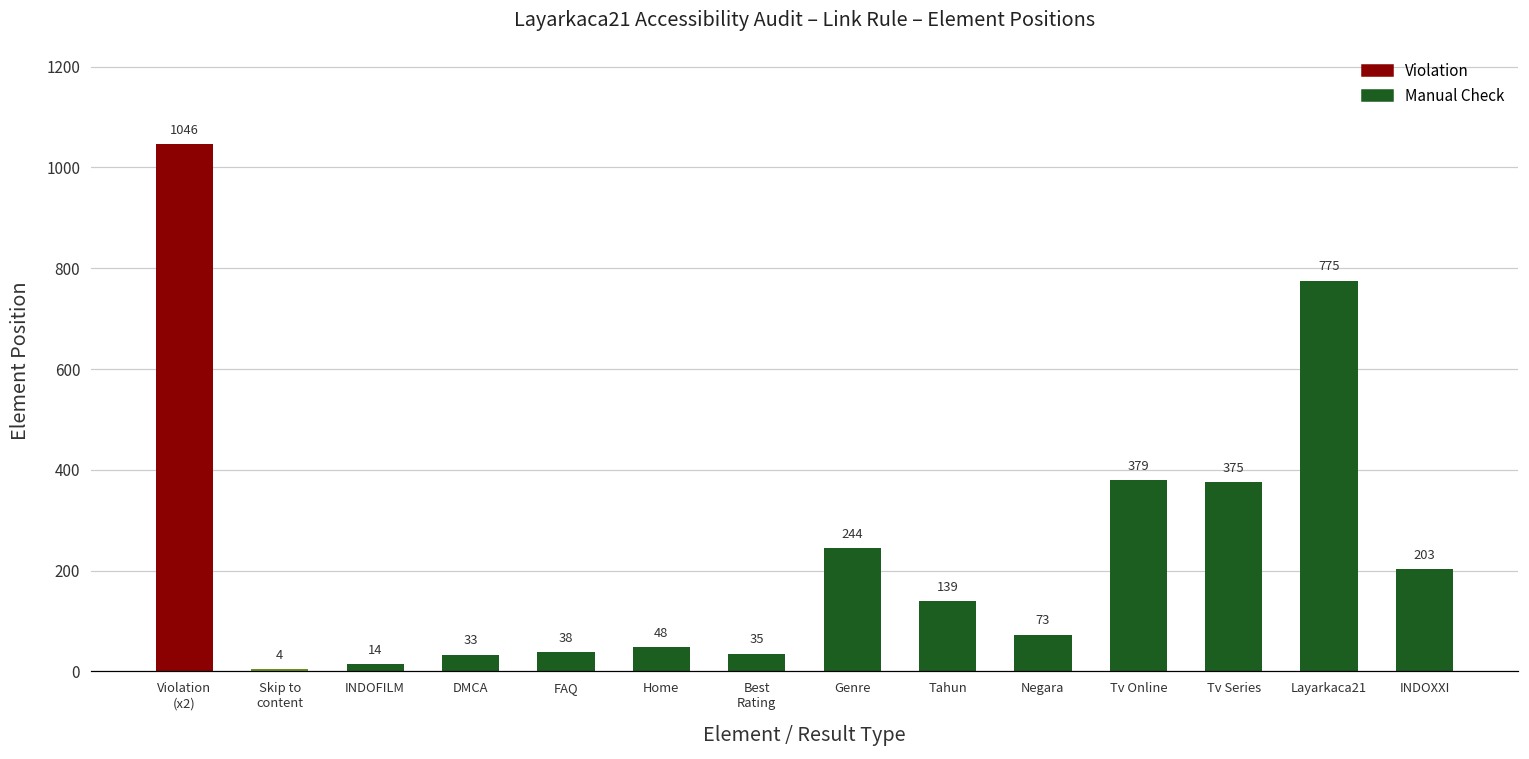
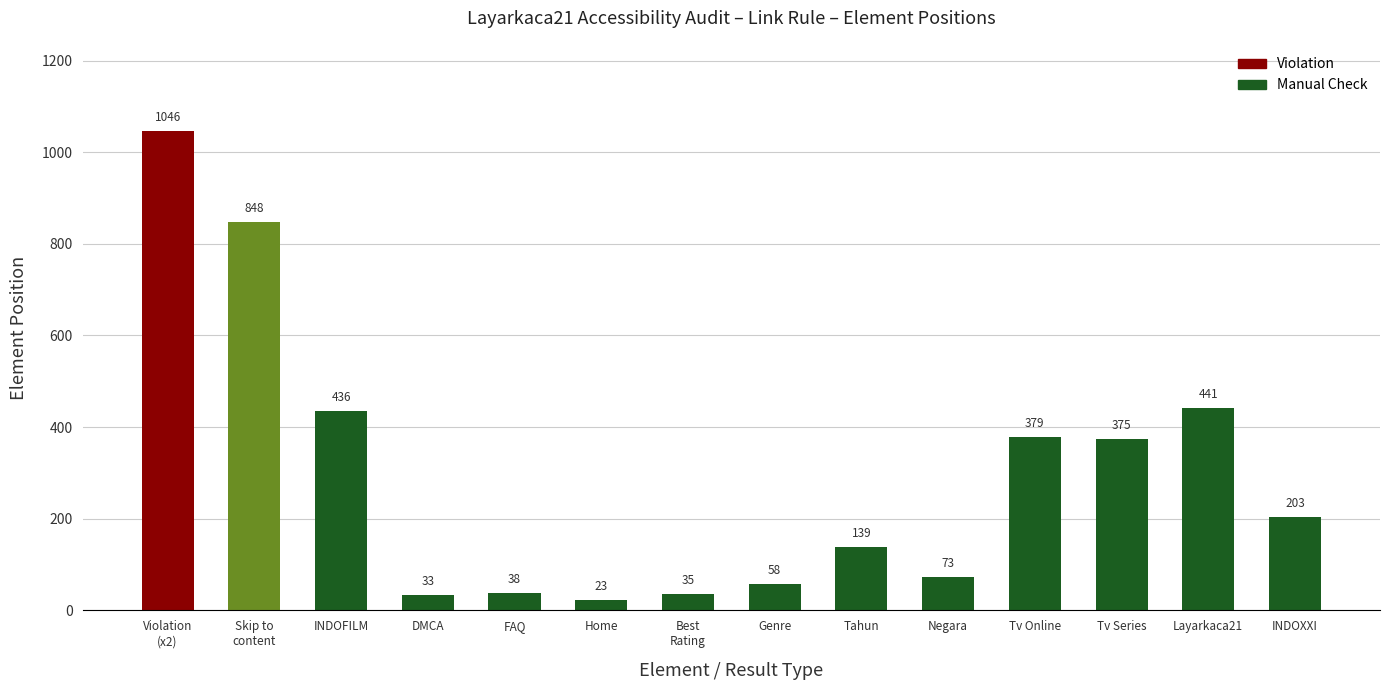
Skip to content: 4 -> 848
INDOFILM: 14 -> 436
Home: 48 -> 23
Genre: 244 -> 58
Layarkaca21: 775 -> 441
